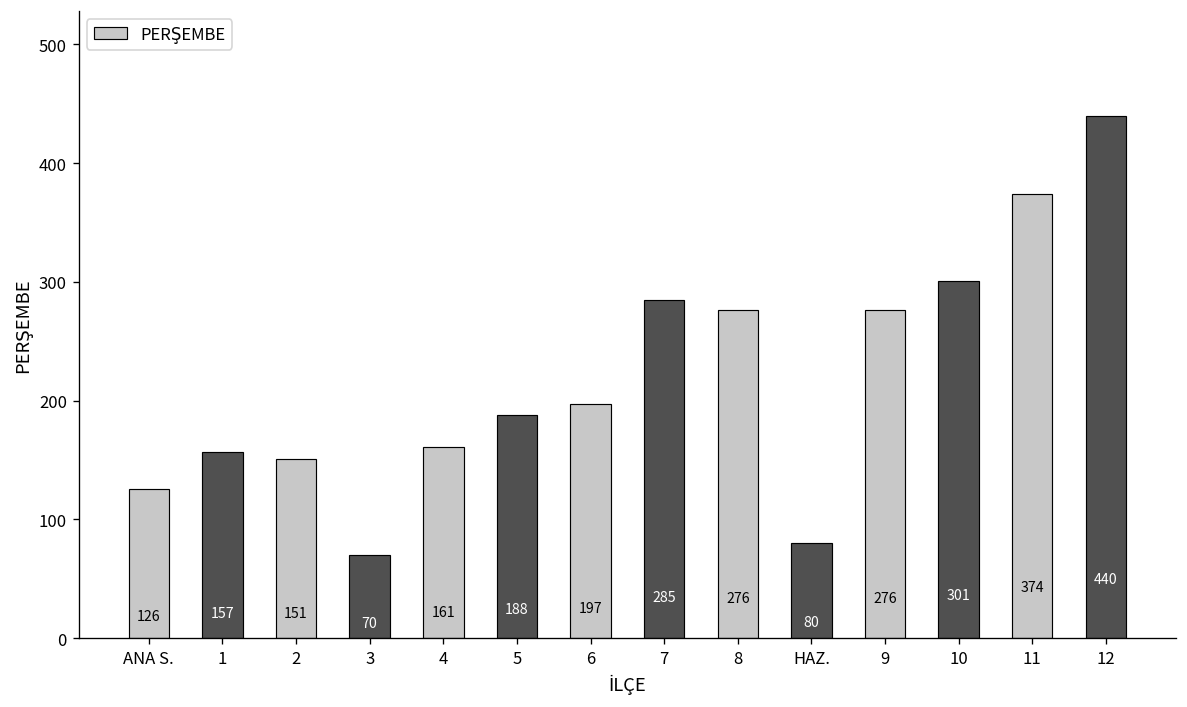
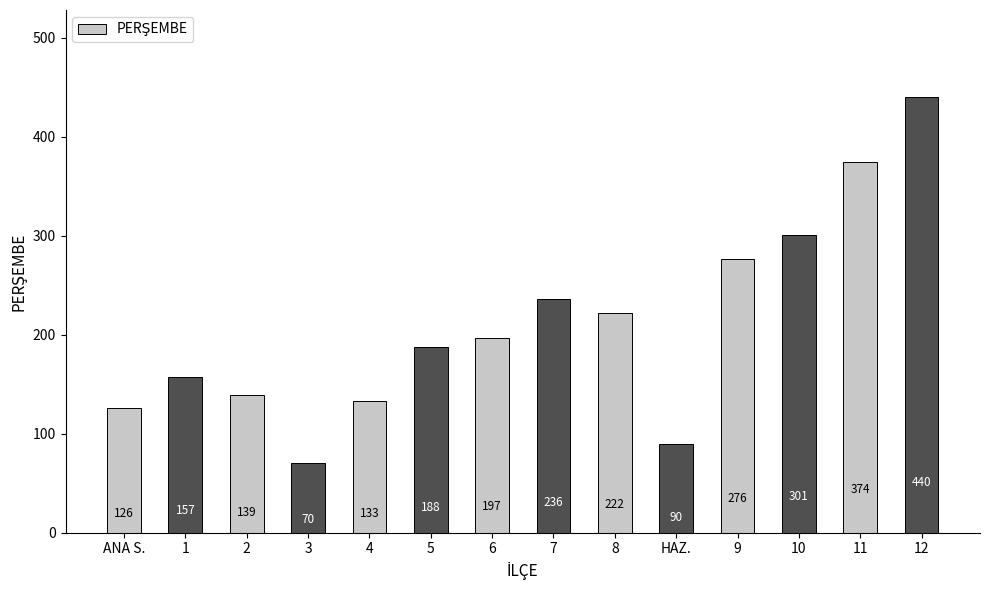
2: 151 -> 139
4: 161 -> 133
7: 285 -> 236
8: 276 -> 222
HAZ.: 80 -> 90
